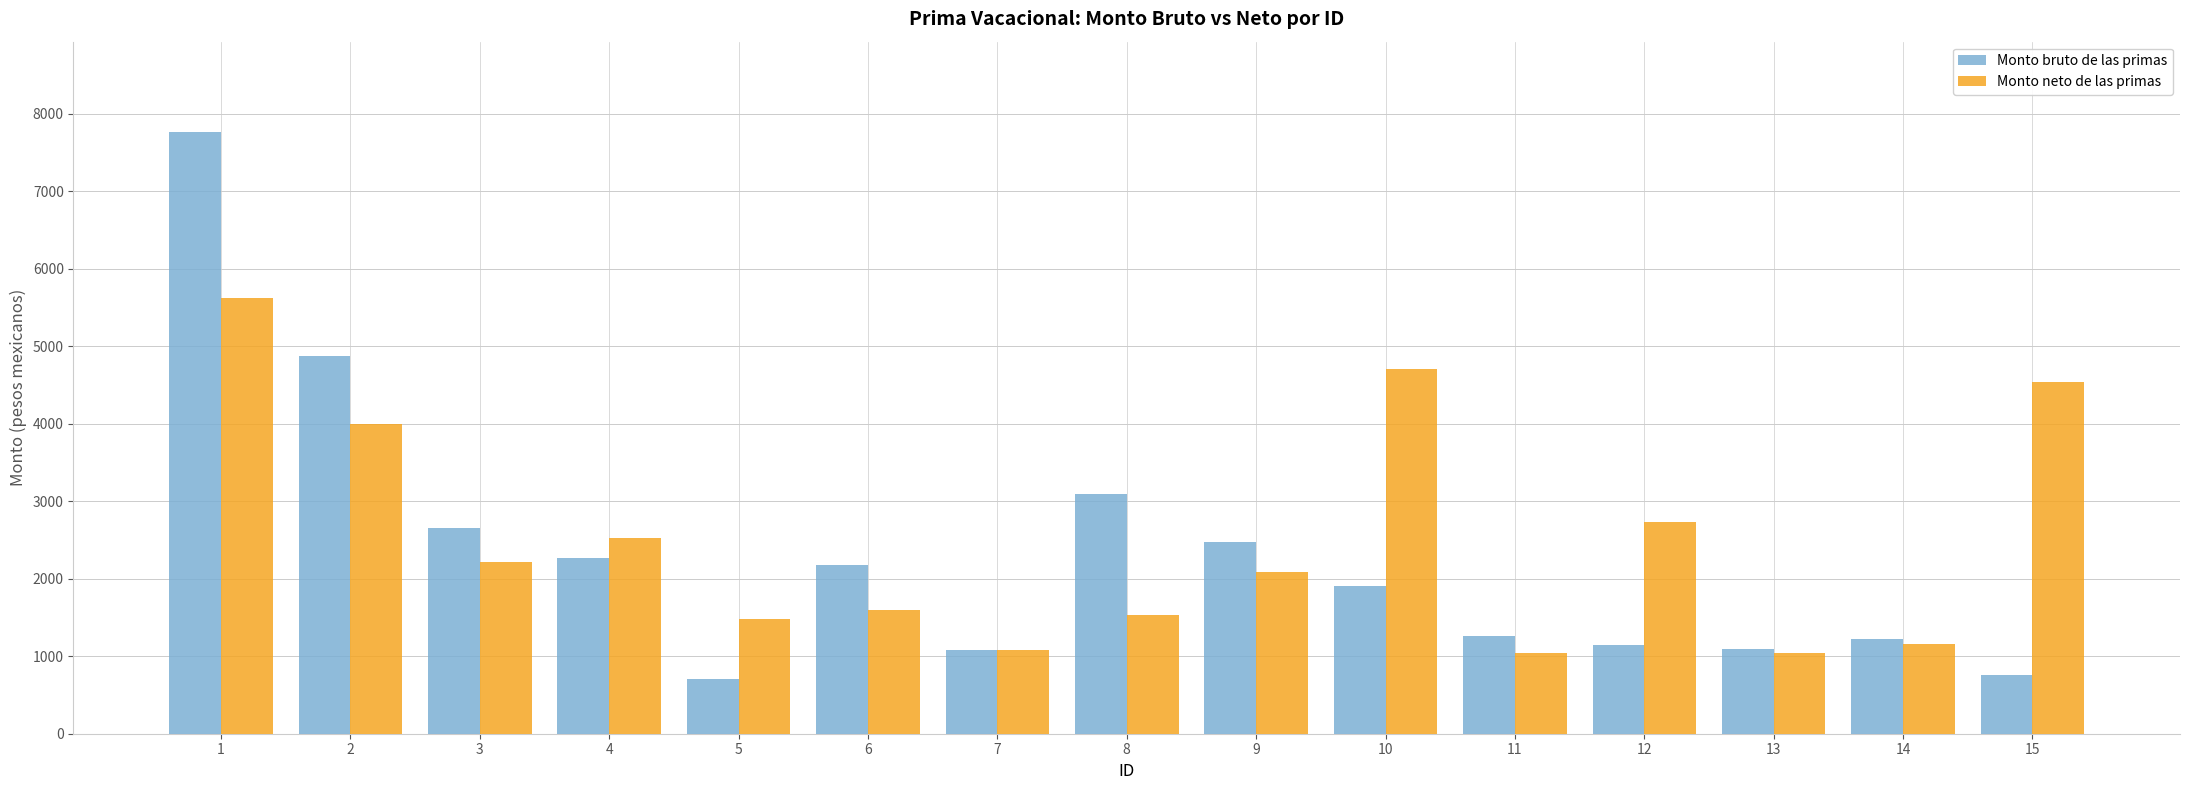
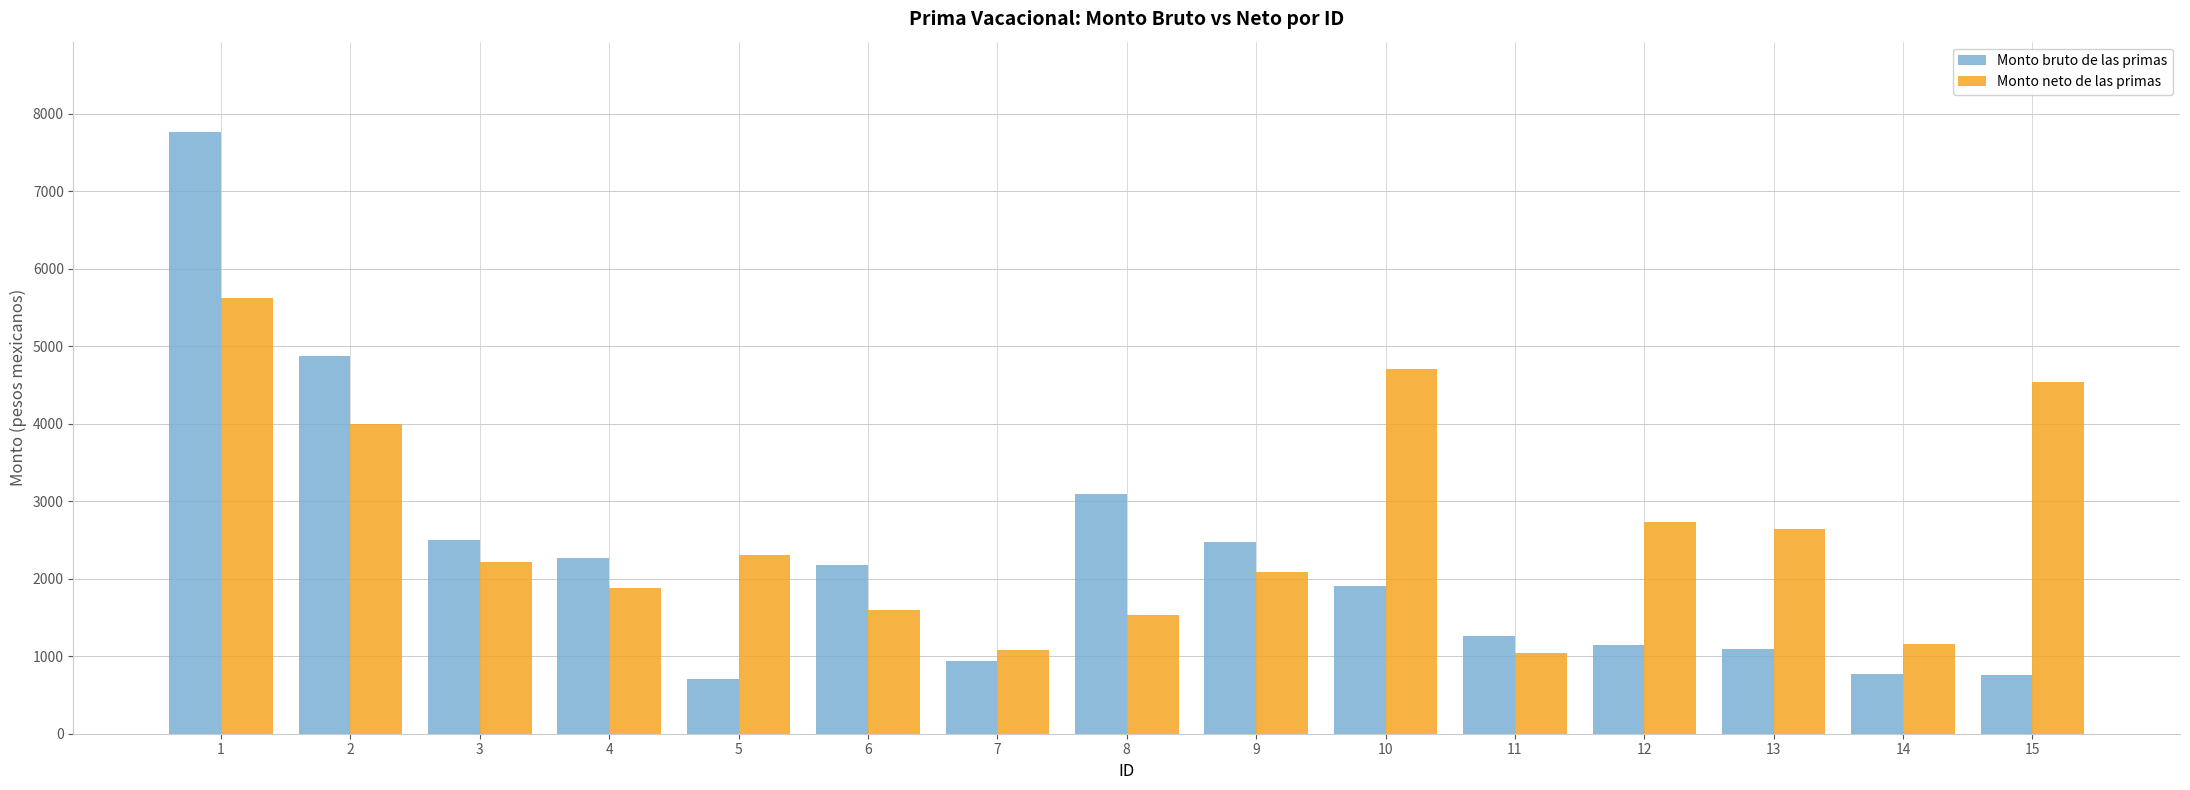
Monto bruto de las primas, 3: 2700 -> 2500
Monto neto de las primas, 4: 2500 -> 1900
Monto neto de las primas, 5: 1500 -> 2300
Monto bruto de las primas, 7: 1100 -> 900
Monto neto de las primas, 13: 1000 -> 2600
Monto bruto de las primas, 14: 1200 -> 800
